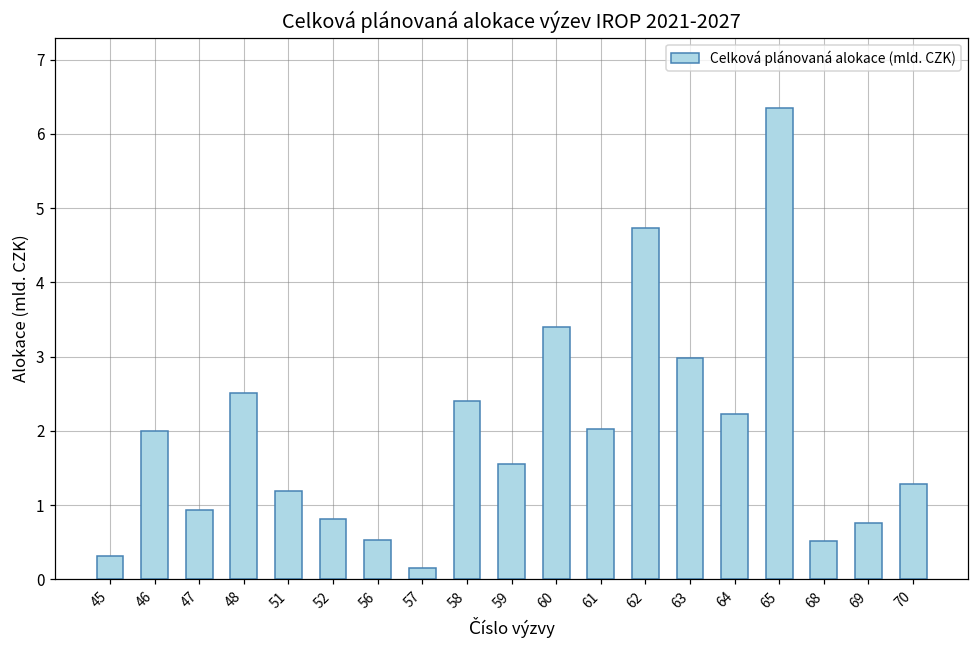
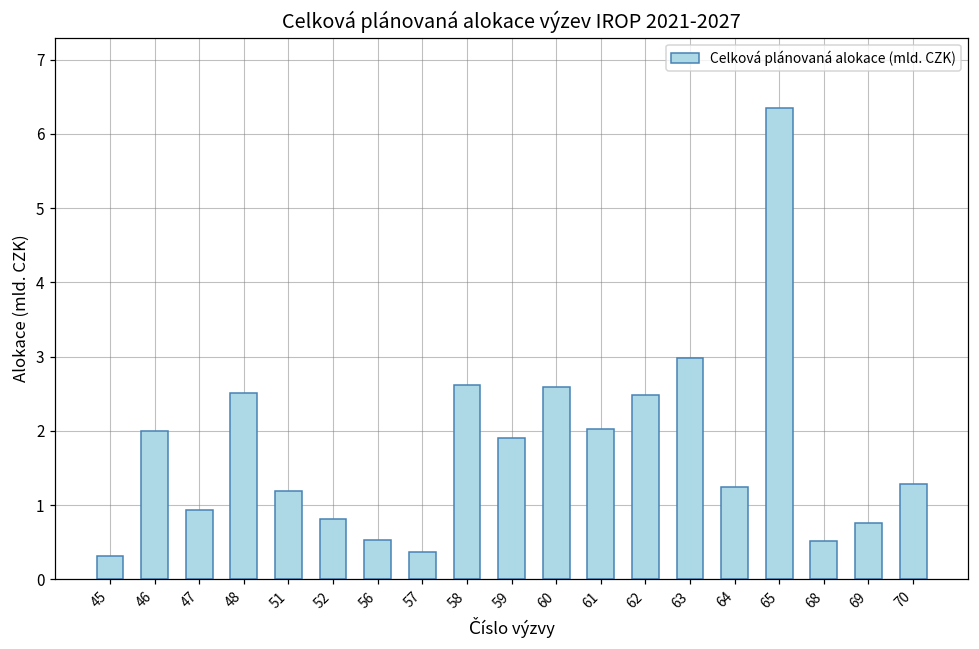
57: 0.2 -> 0.4
58: 2.4 -> 2.6
59: 1.6 -> 1.9
60: 3.4 -> 2.6
62: 4.7 -> 2.5
64: 2.2 -> 1.2
